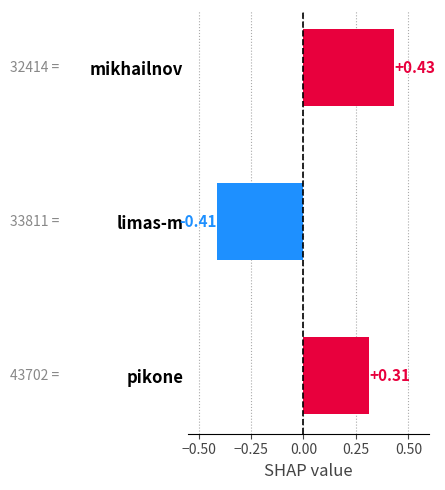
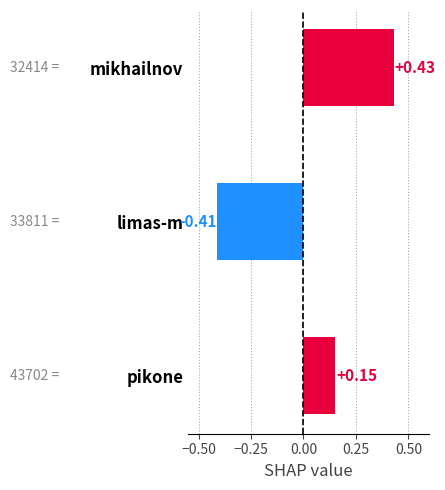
pikone: +0.31 -> +0.15
